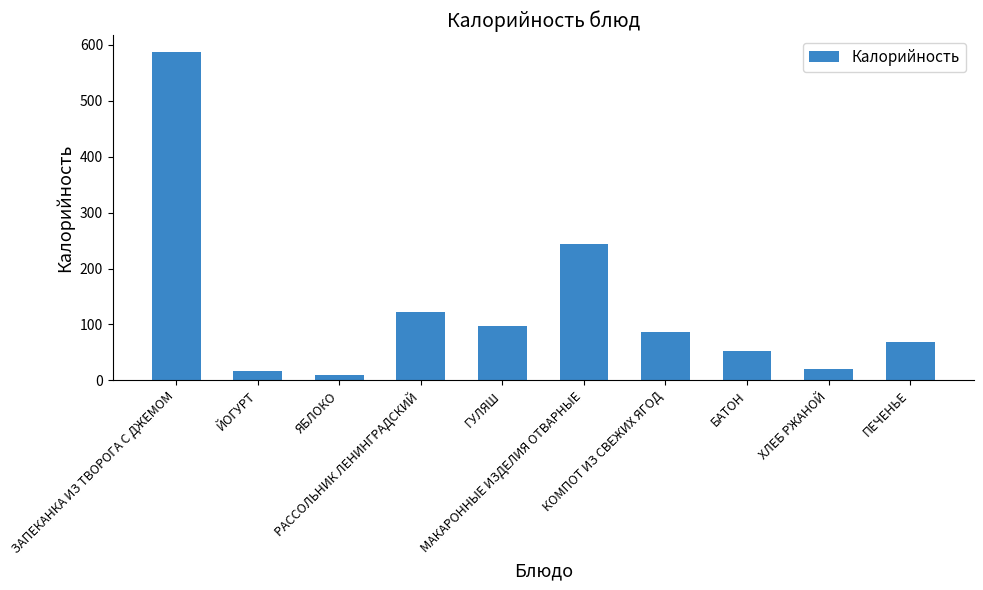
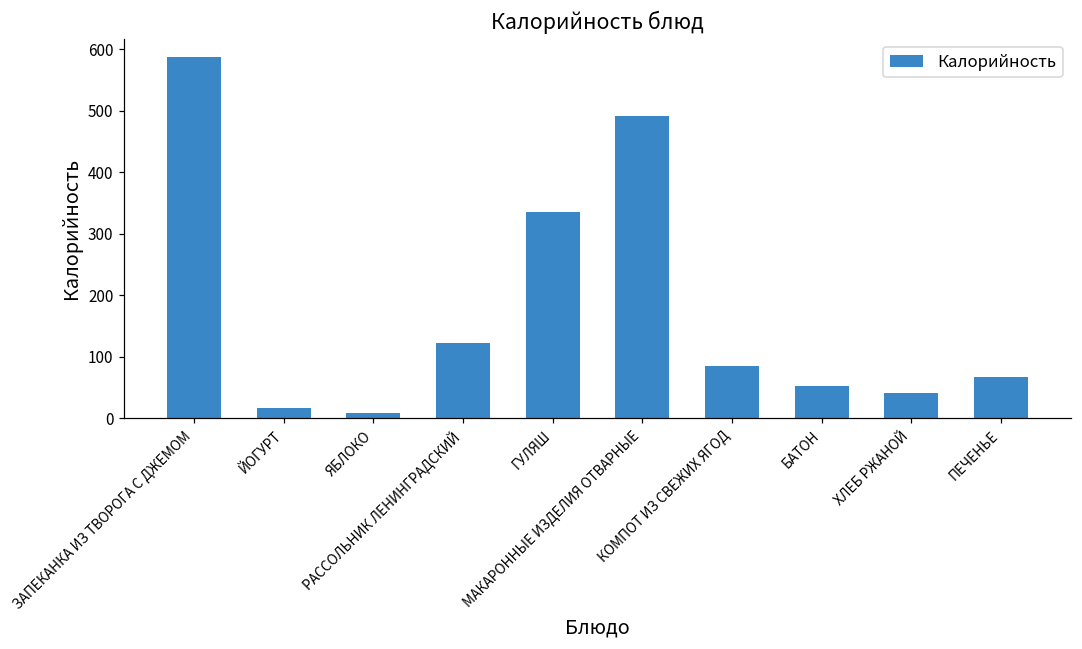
ГУЛЯШ: 100 -> 340
МАКАРОННЫЕ ИЗДЕЛИЯ ОТВАРНЫЕ: 240 -> 490
ХЛЕБ РЖАНОЙ: 20 -> 40
